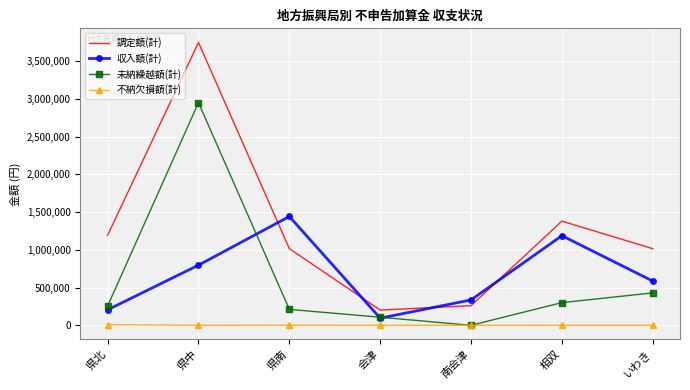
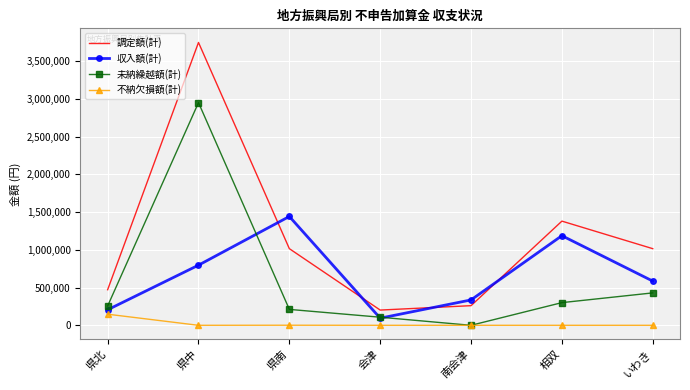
調定額(計), 県北: 1,200,000 -> 500,000
不納欠損額(計), 県北: 0 -> 100,000
